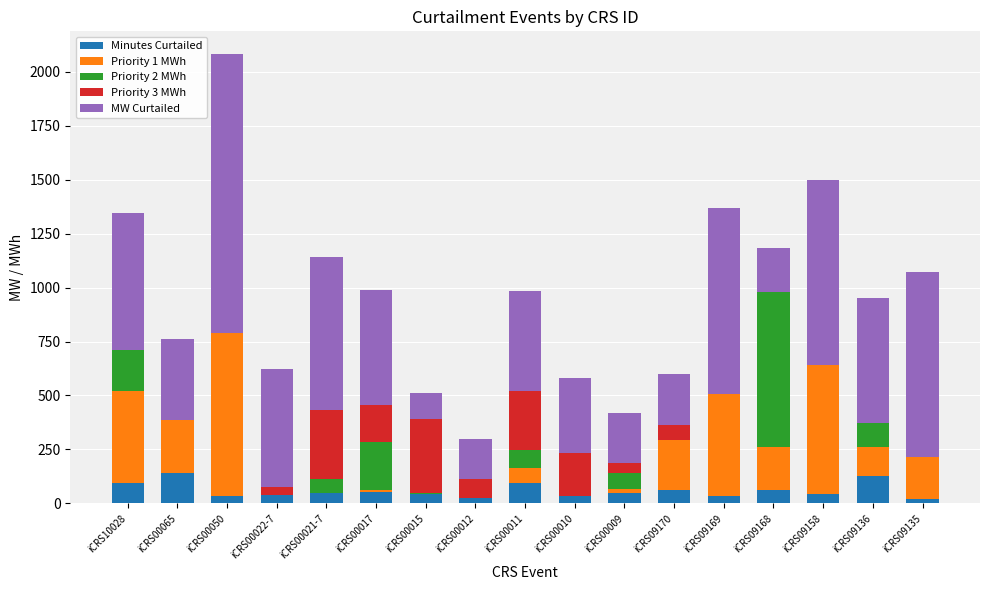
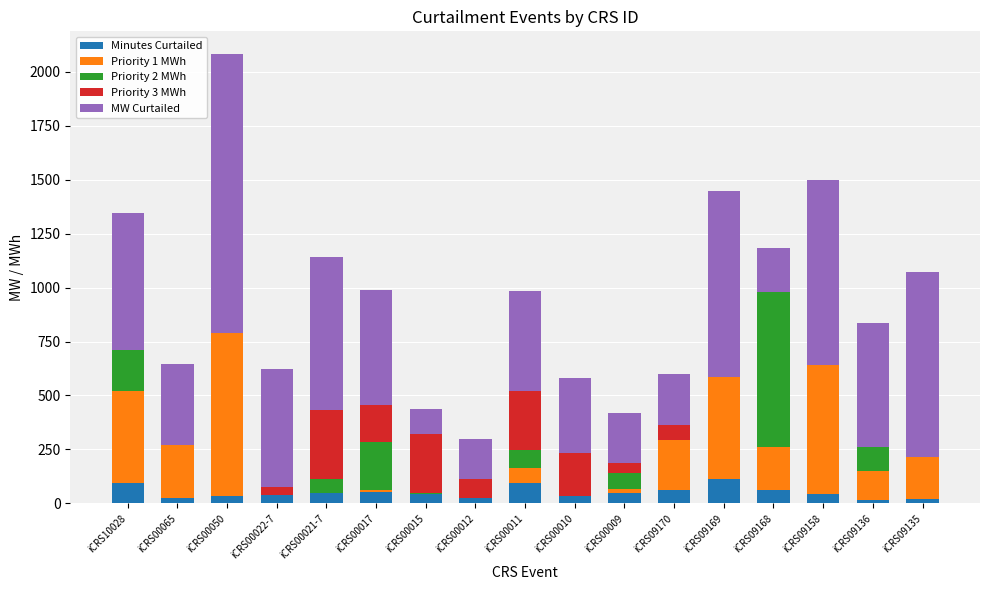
Minutes Curtailed, iCRS00065: 140 -> 30
Priority 3 MWh, iCRS00015: 350 -> 270
Minutes Curtailed, iCRS09169: 30 -> 110
Minutes Curtailed, iCRS09136: 130 -> 10
